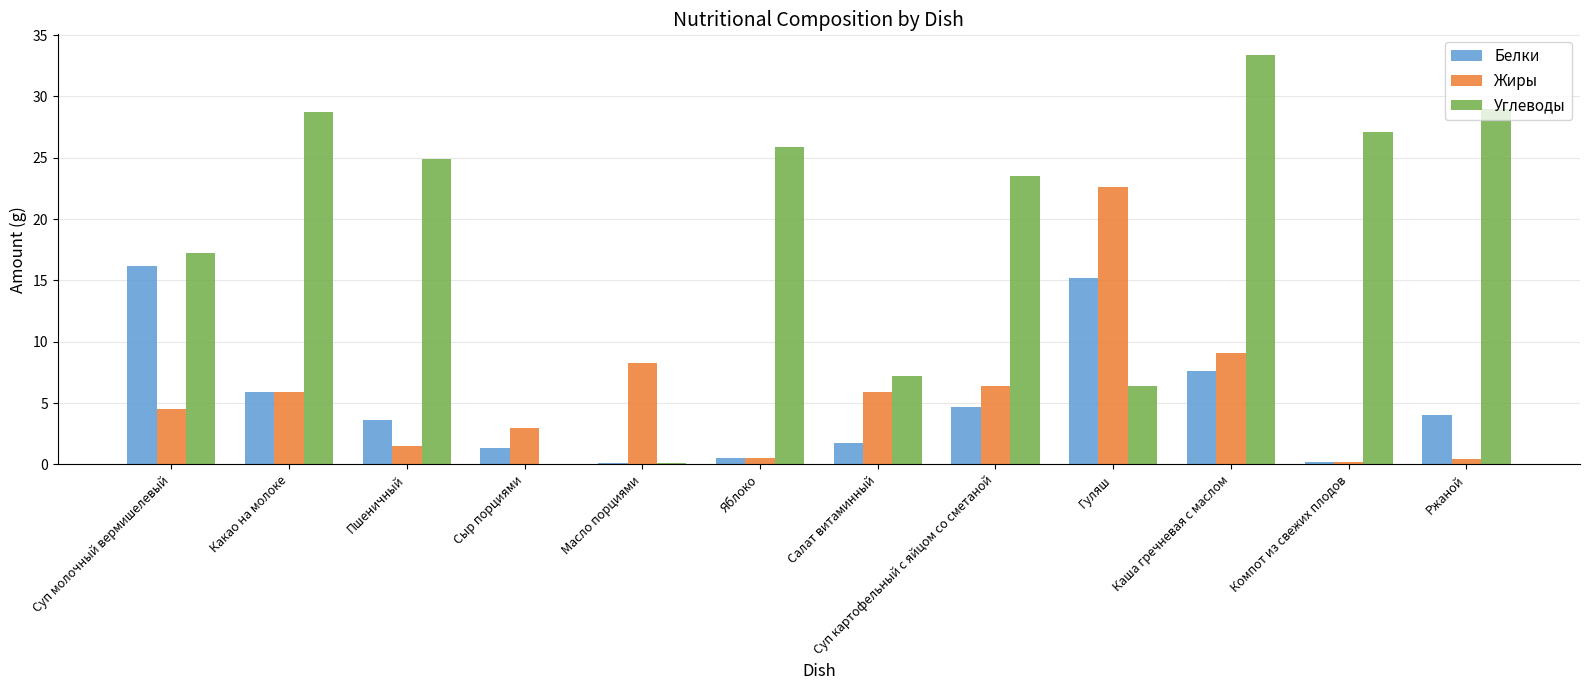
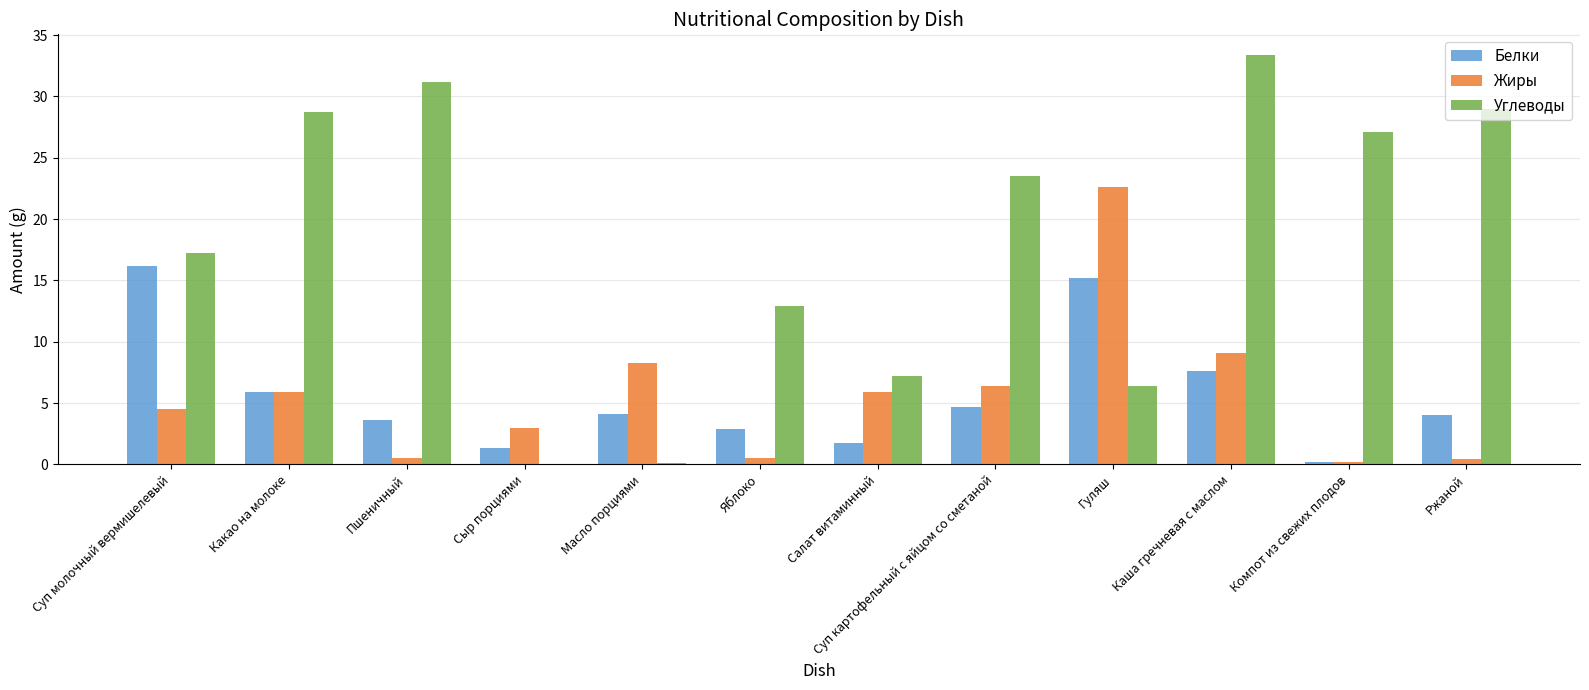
Жиры, Пшеничный: 1.5 -> 0.5
Углеводы, Пшеничный: 24.9 -> 31.2
Белки, Масло порциями: 0.1 -> 4.1
Белки, Яблоко: 0.5 -> 2.9
Углеводы, Яблоко: 25.9 -> 12.9
